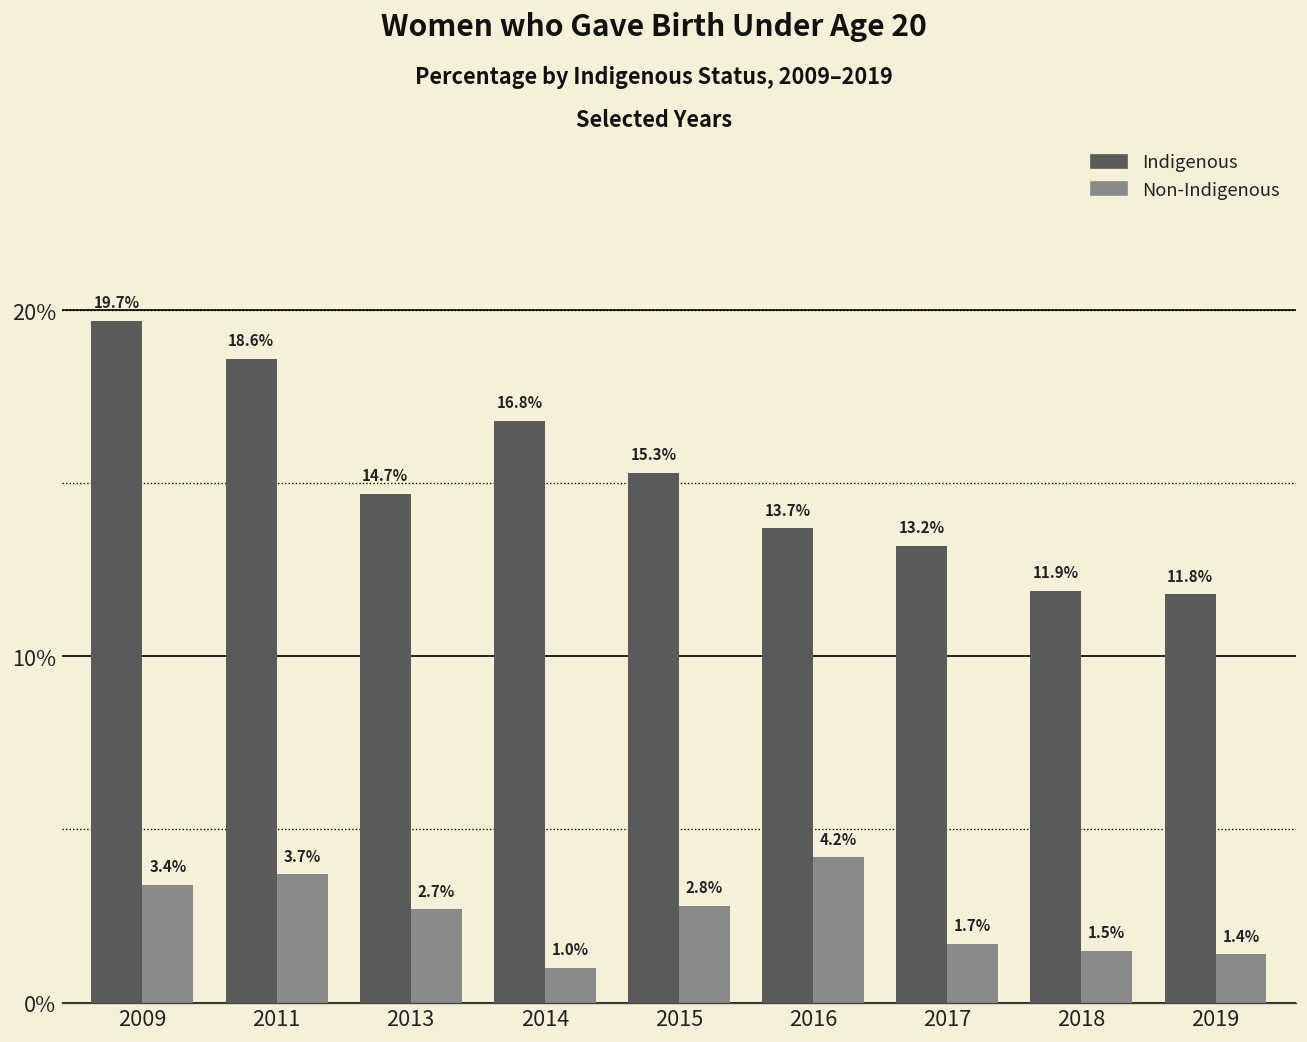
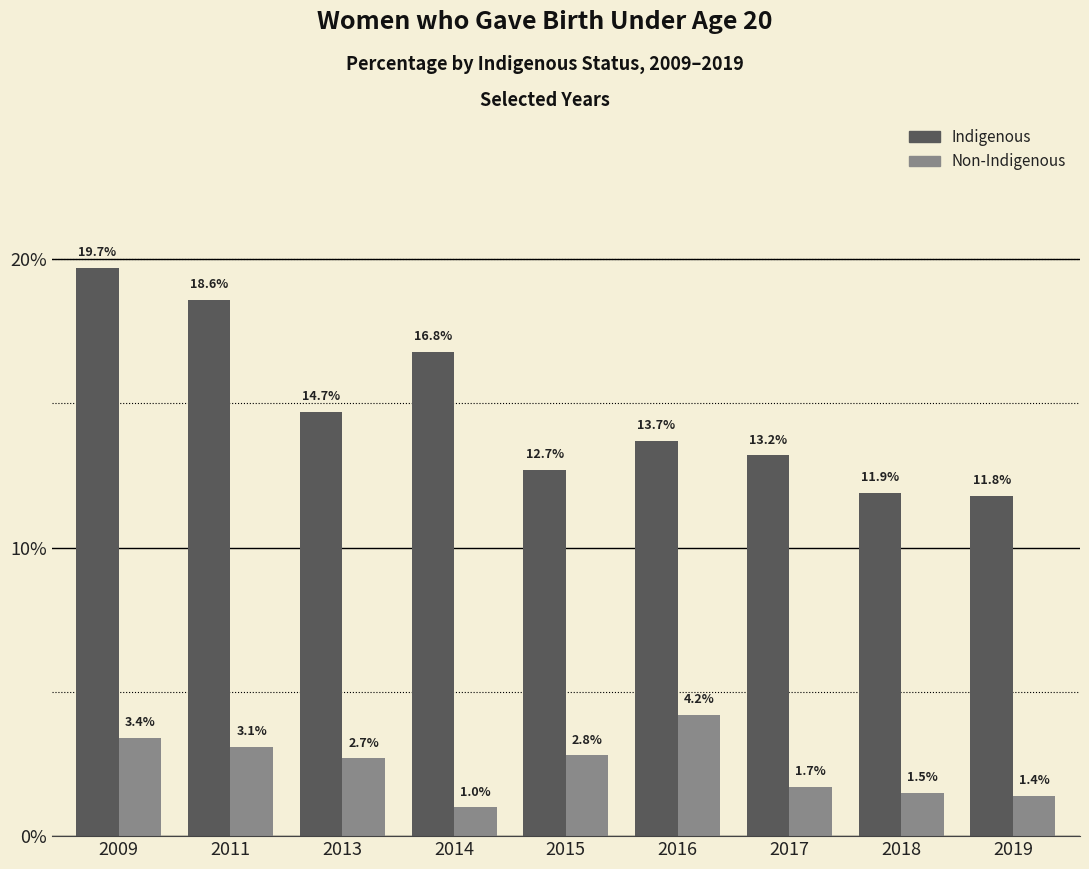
Non-Indigenous, 2011: 3.7% -> 3.1%
Indigenous, 2015: 15.3% -> 12.7%
